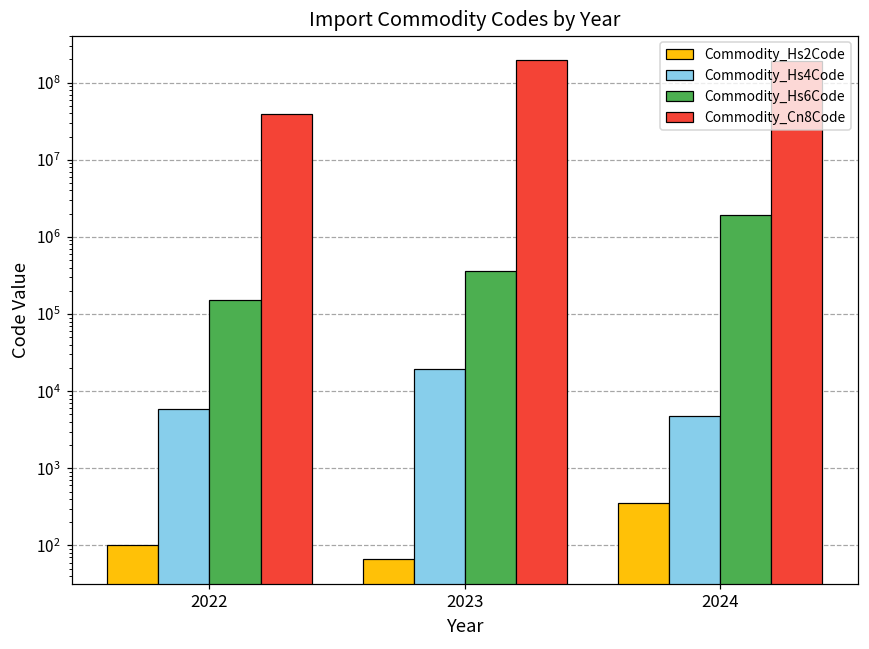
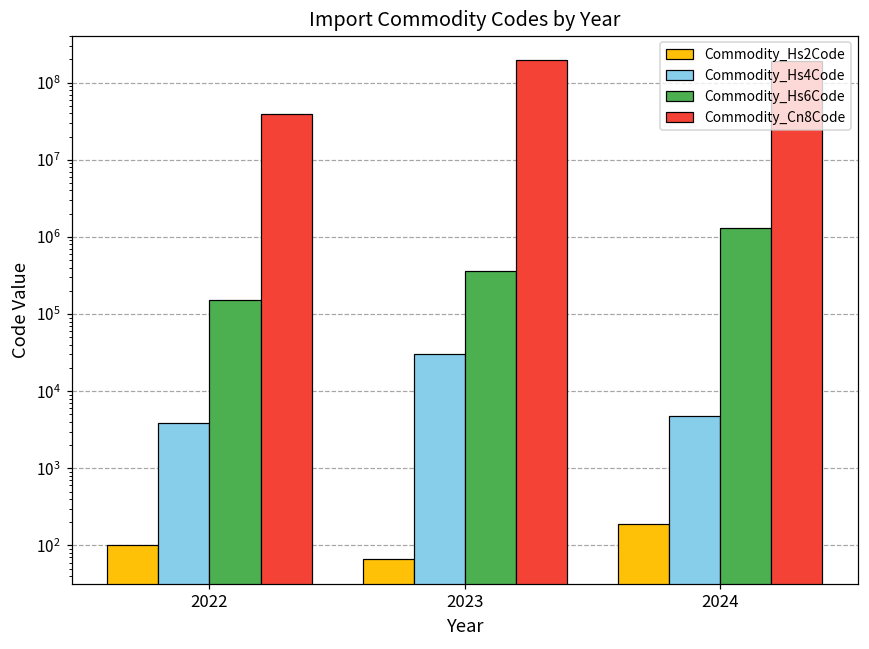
Commodity_Hs4Code, 2022: 6000 -> 4000
Commodity_Hs4Code, 2023: 20000 -> 30000
Commodity_Hs2Code, 2024: 400 -> 190
Commodity_Hs6Code, 2024: 1900000 -> 1300000
